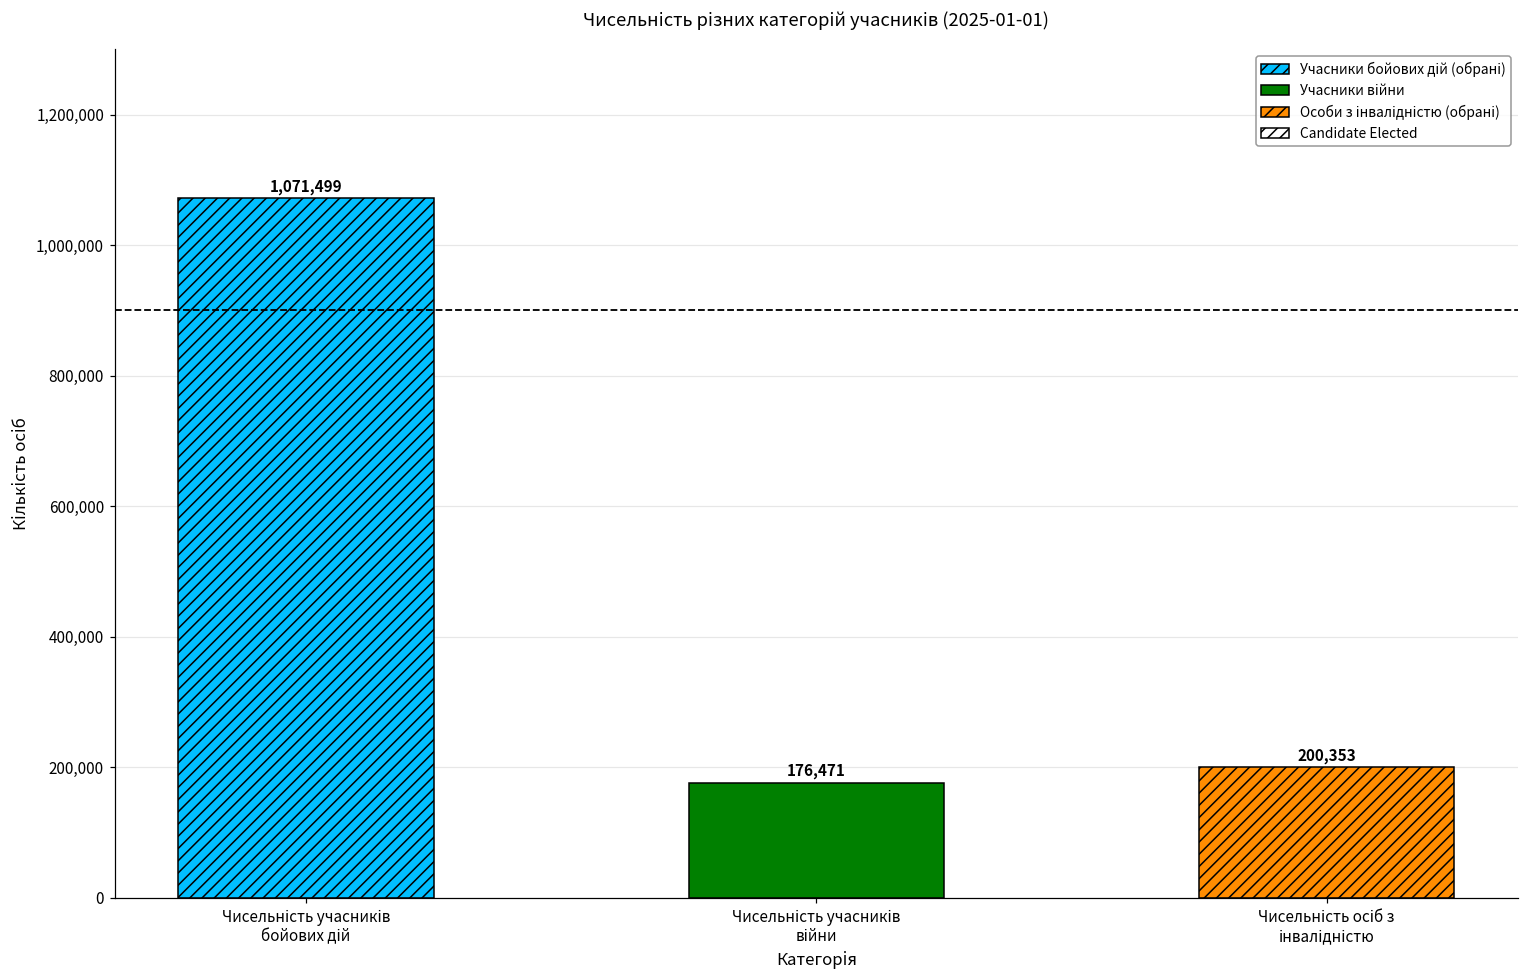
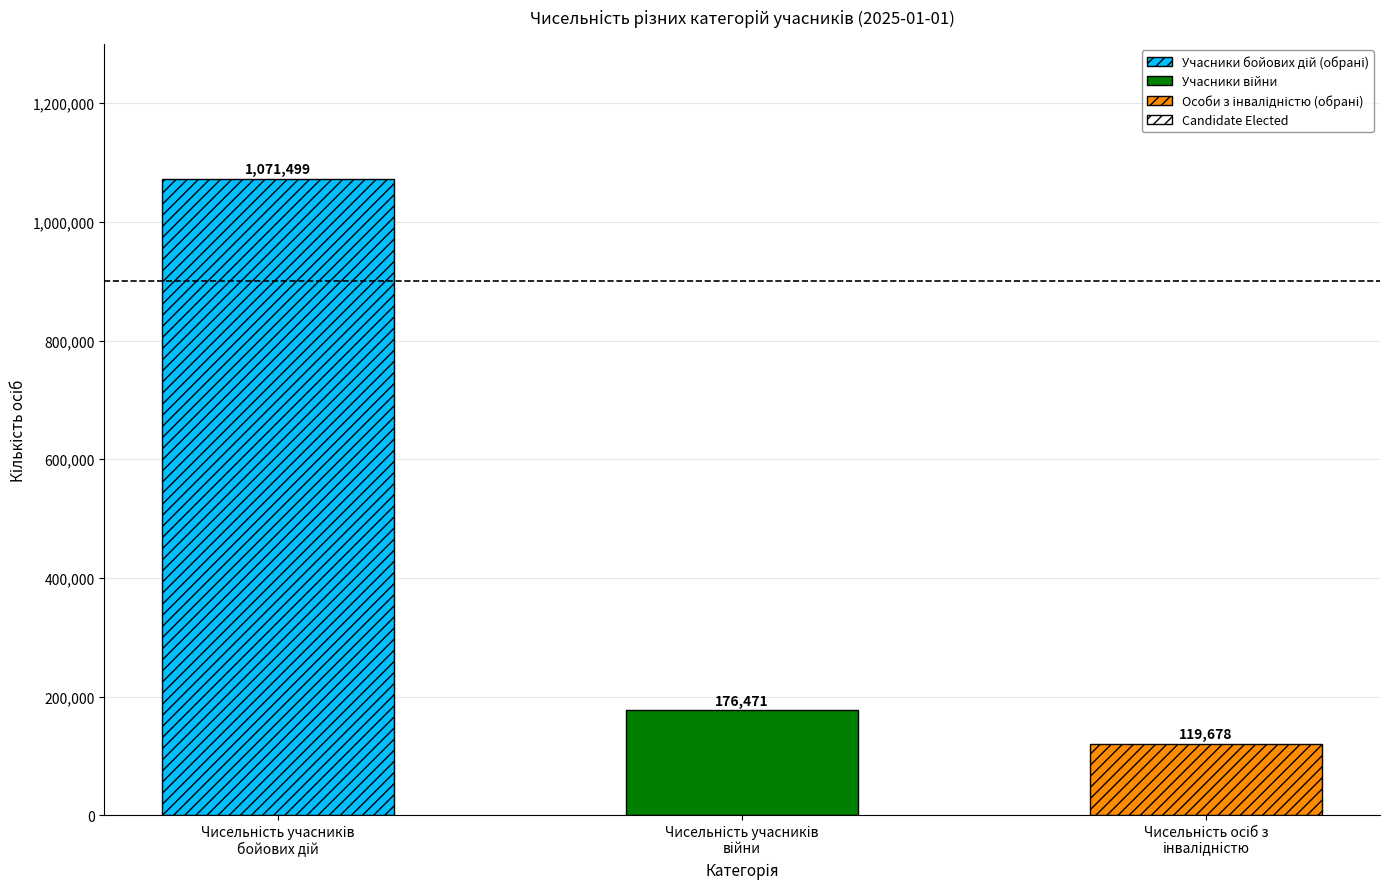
Чисельність осіб з інвалідністю: 200,353 -> 119,678
